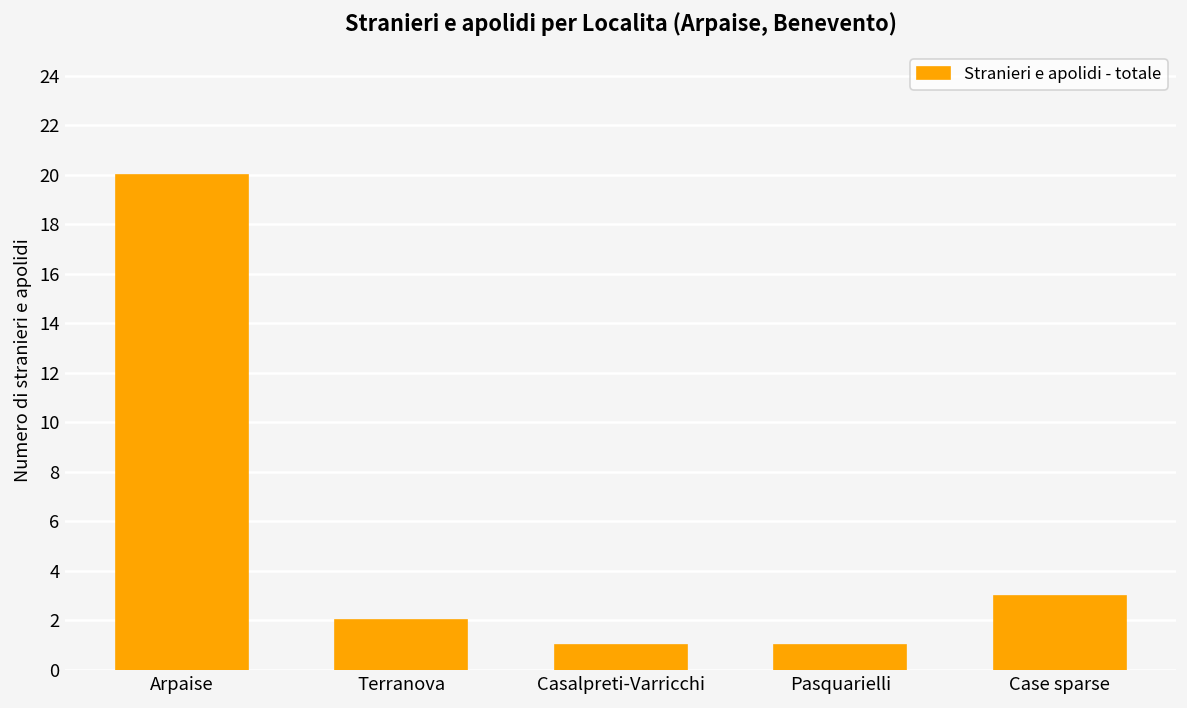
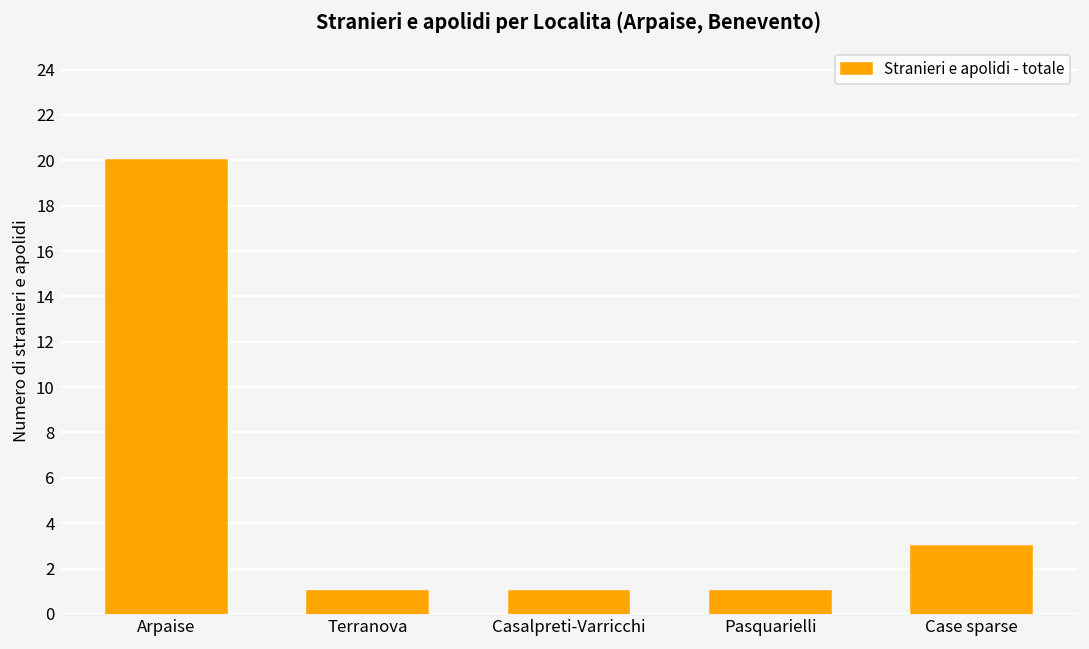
Terranova: 2 -> 1
